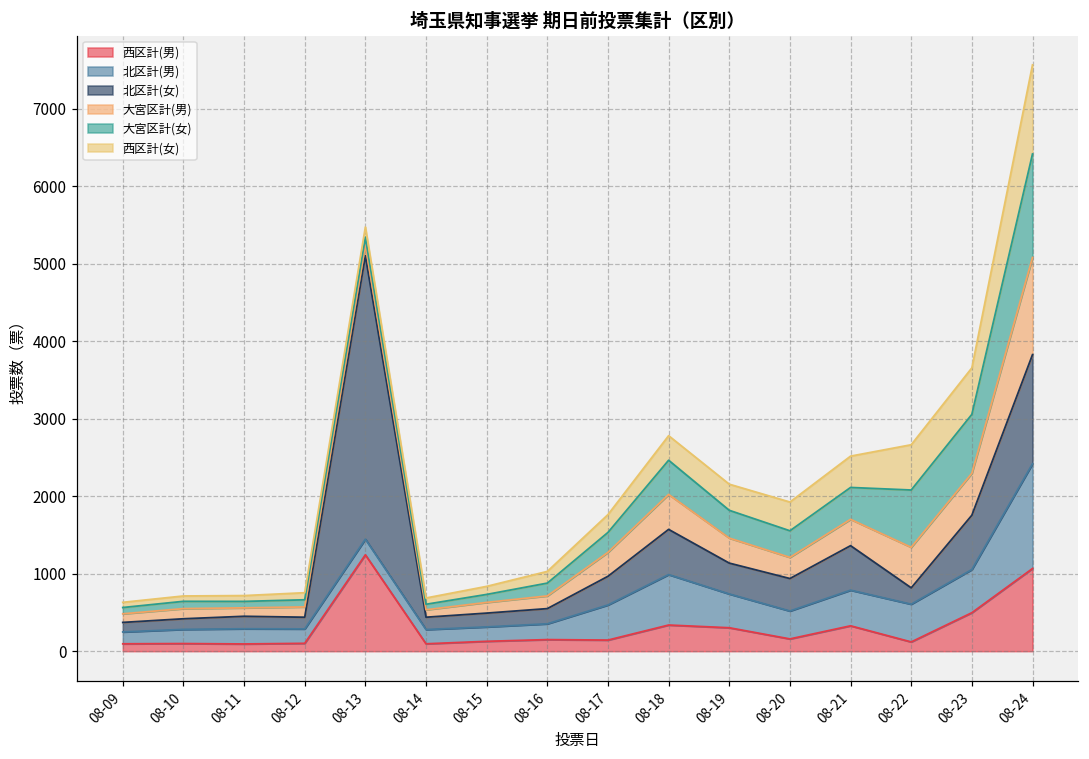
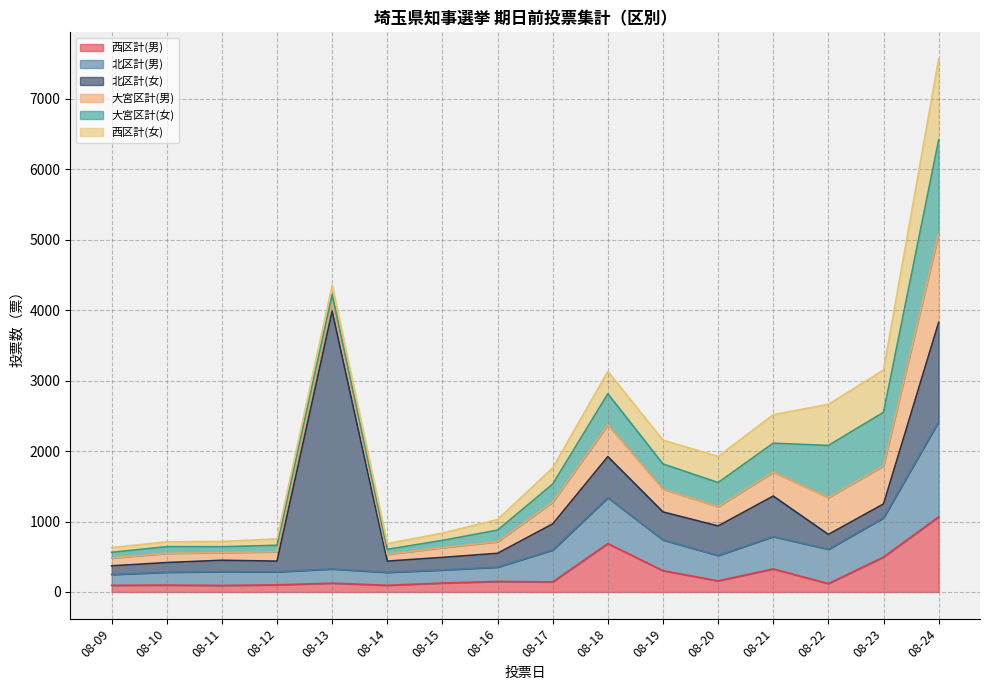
西区計(男), 08-13: 1200 -> 100
西区計(男), 08-18: 300 -> 700
北区計(女), 08-23: 700 -> 200
